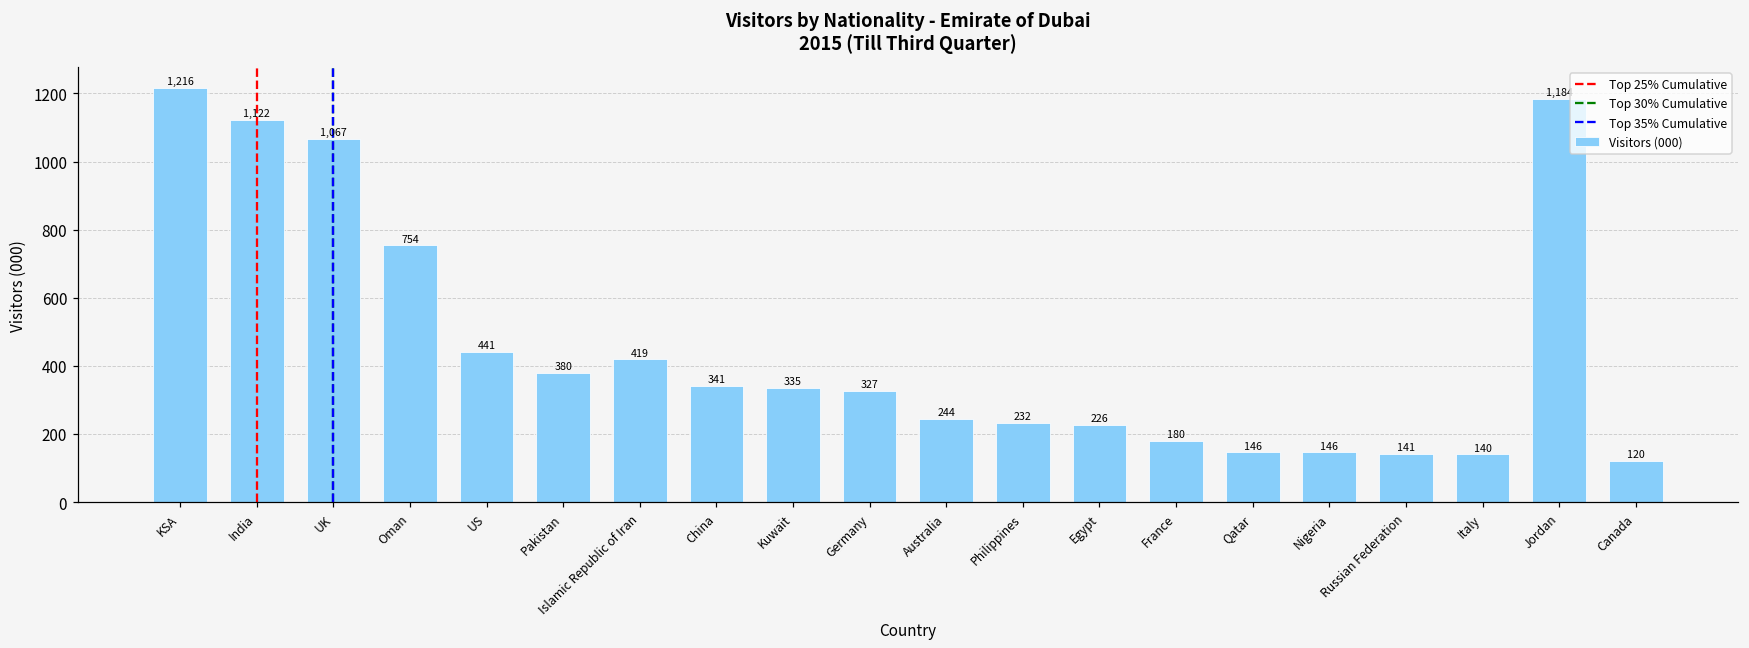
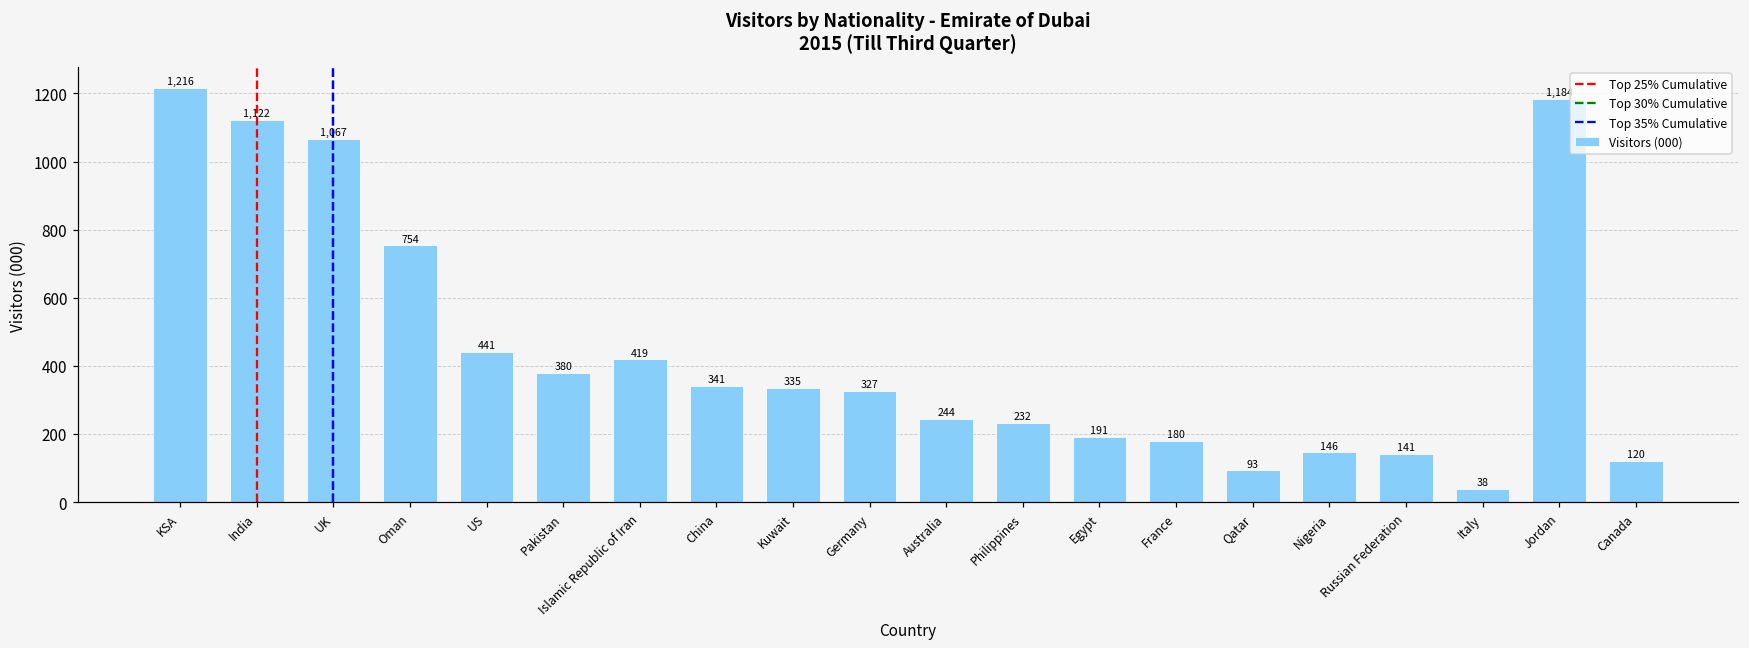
Egypt: 226 -> 191
Qatar: 146 -> 93
Italy: 140 -> 38
